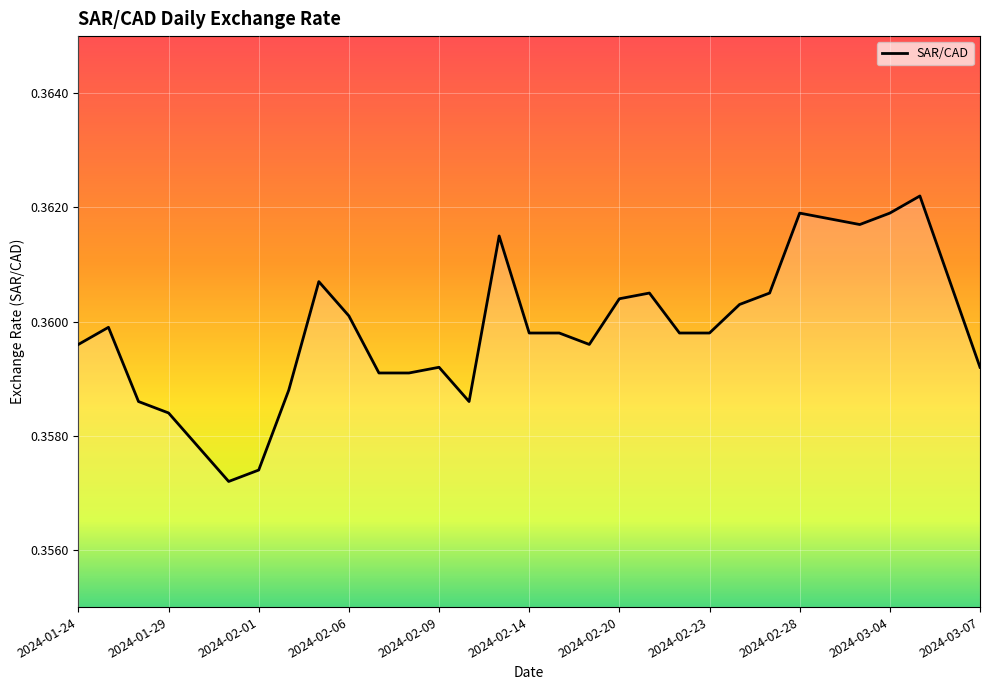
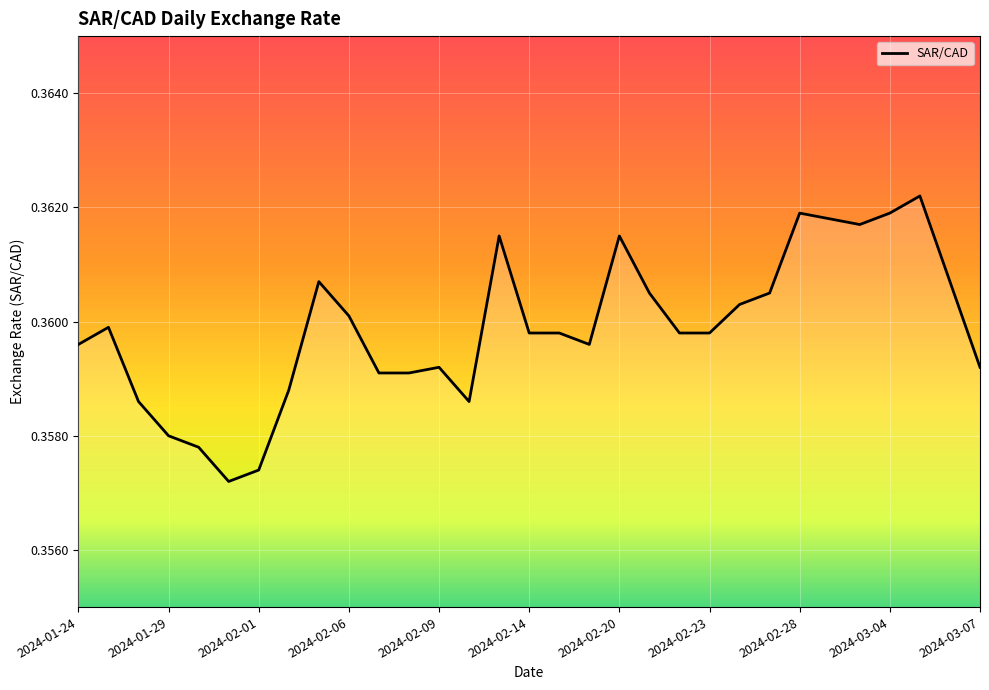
2024-01-29: 0.3584 -> 0.3580
2024-02-20: 0.3604 -> 0.3615
